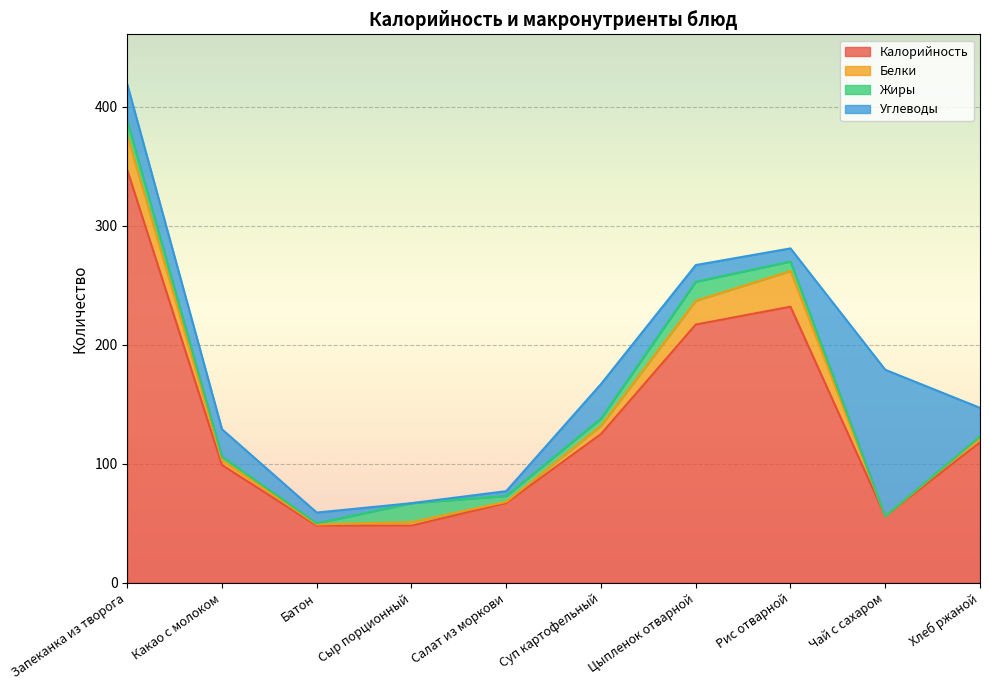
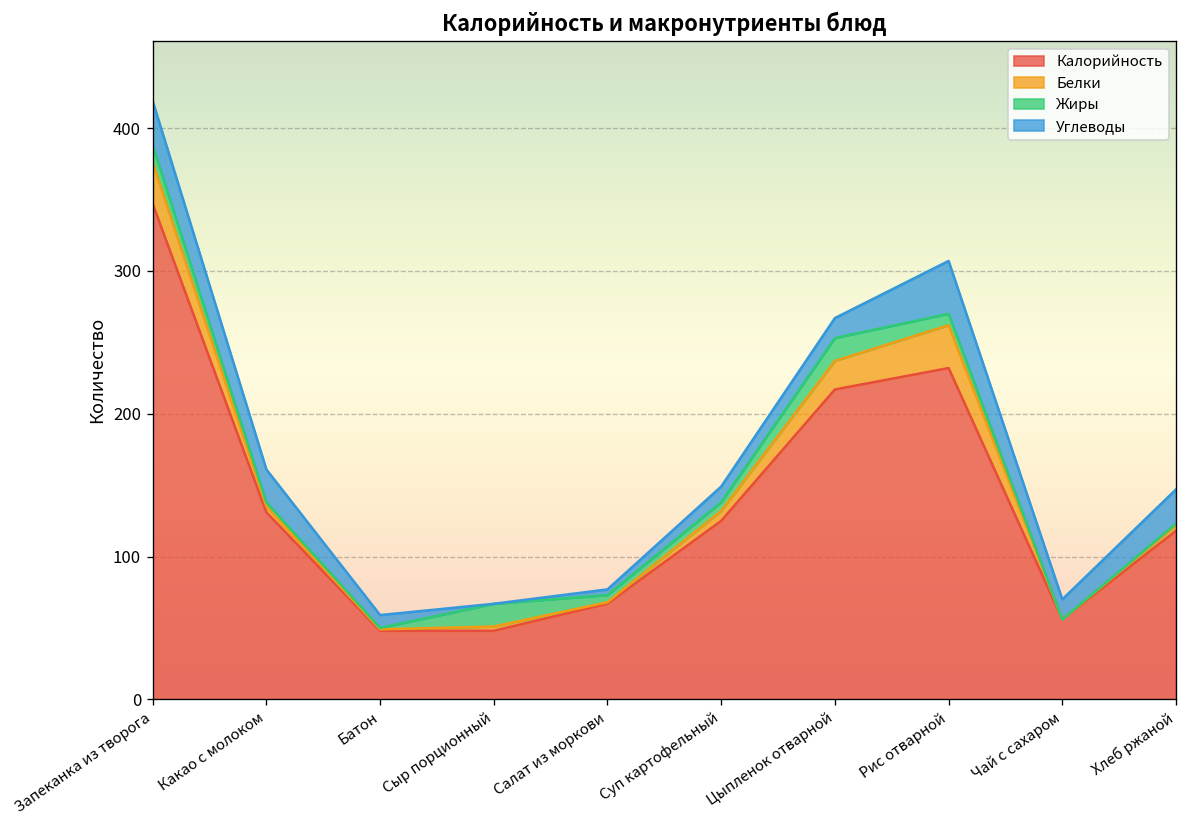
Калорийность, Какао с молоком: 99 -> 131
Углеводы, Суп картофельный: 29 -> 11
Углеводы, Рис отварной: 11 -> 37
Углеводы, Чай с сахаром: 123 -> 14
